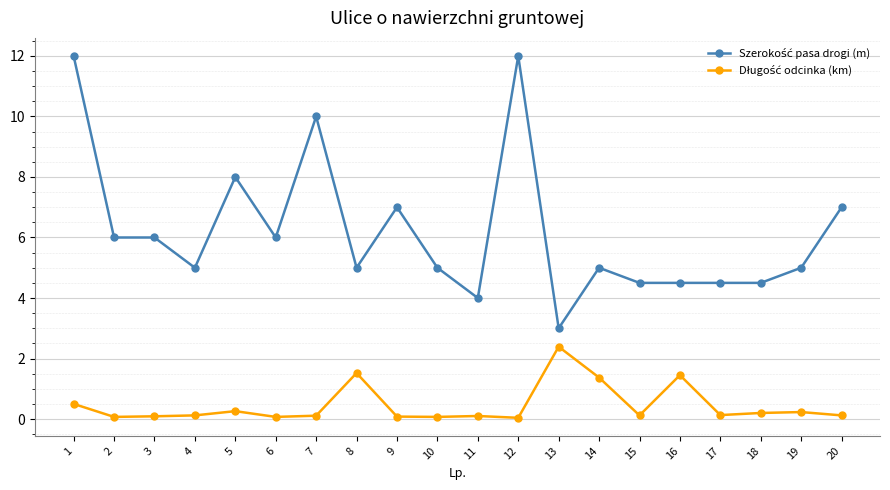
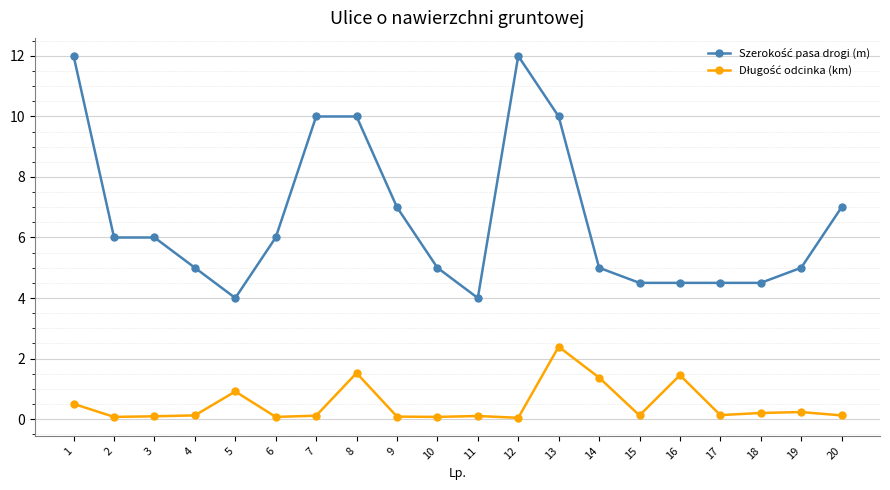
Szerokość pasa drogi (m), 5: 8 -> 4
Długość odcinka (km), 5: 0.3 -> 0.9
Szerokość pasa drogi (m), 8: 5 -> 10
Szerokość pasa drogi (m), 13: 3 -> 10
